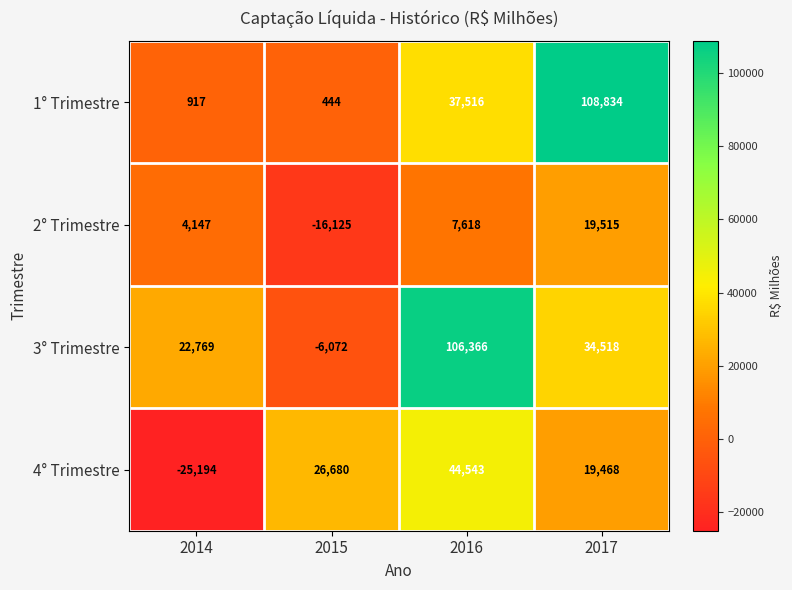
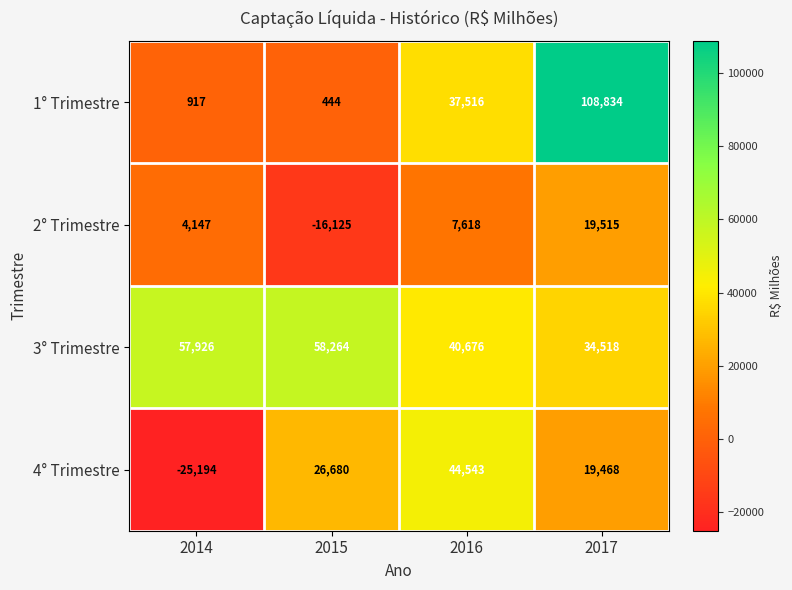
3° Trimestre, 2014: 22,769 -> 57,926
3° Trimestre, 2015: -6,072 -> 58,264
3° Trimestre, 2016: 106,366 -> 40,676
